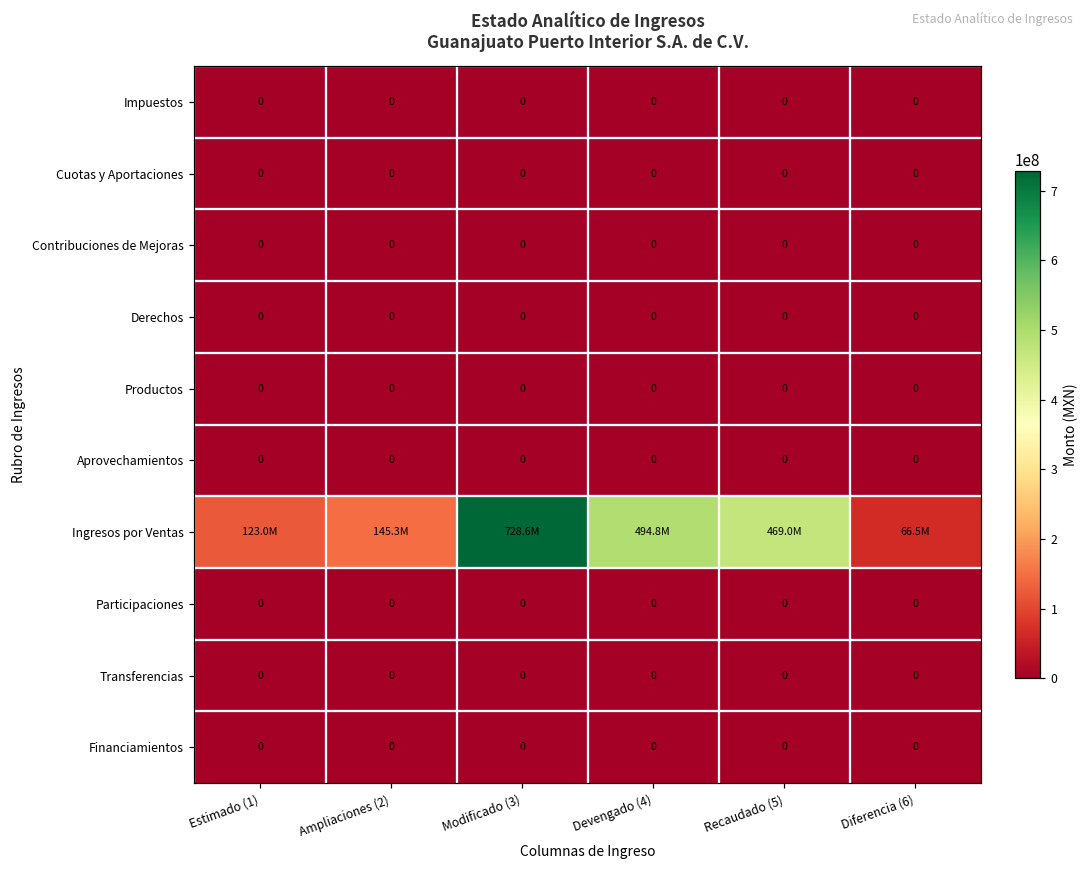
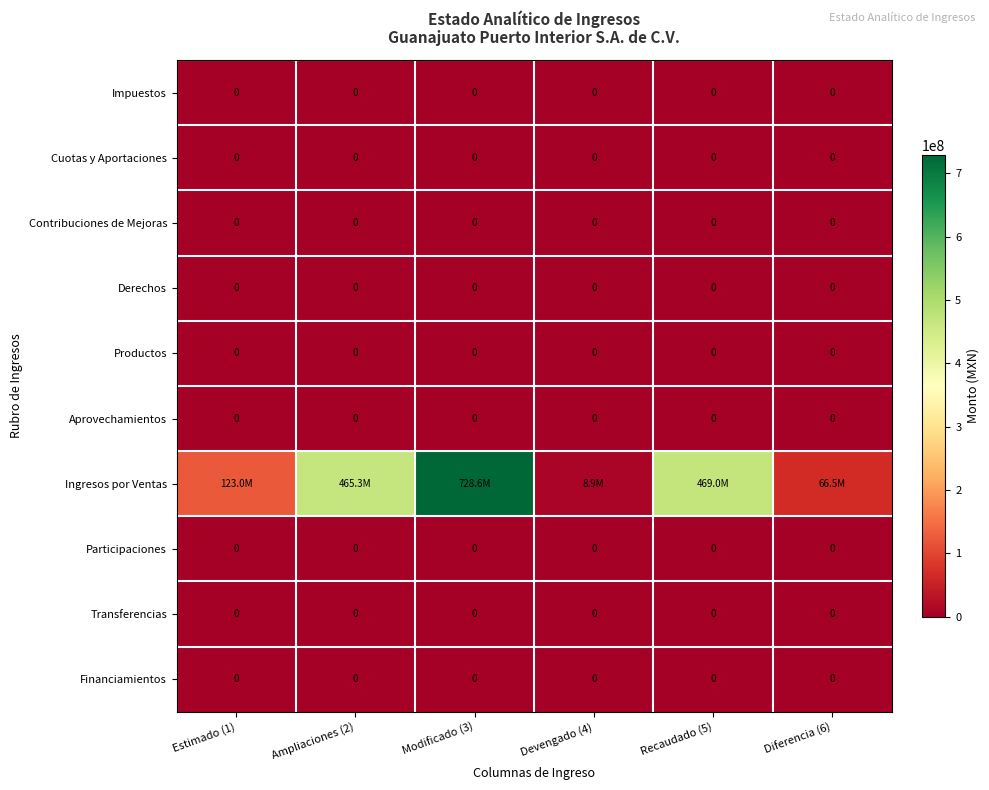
Ingresos por Ventas, Ampliaciones (2): 145.3M -> 465.3M
Ingresos por Ventas, Devengado (4): 494.8M -> 8.9M
